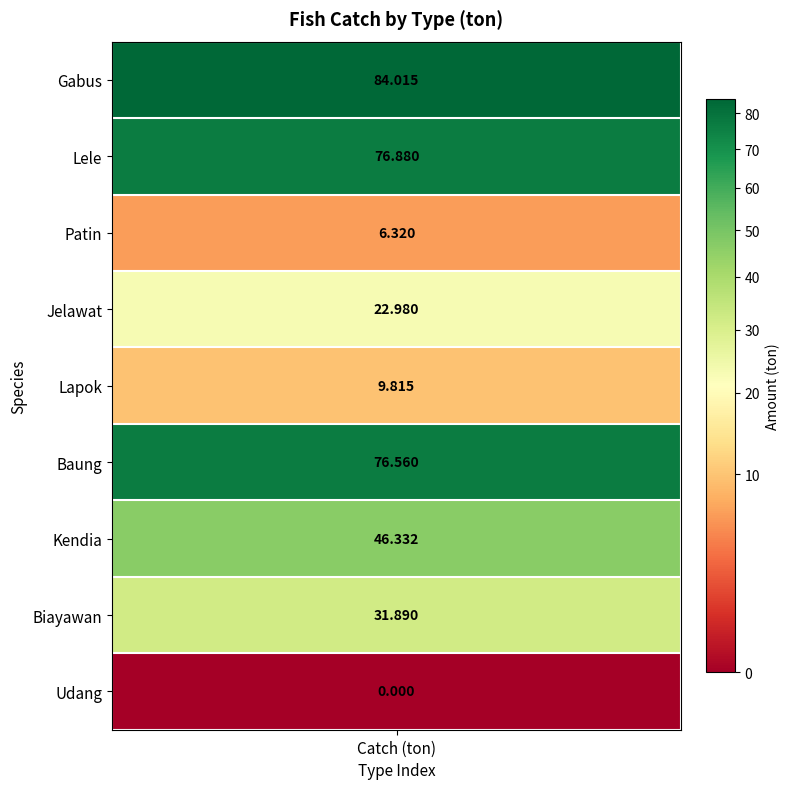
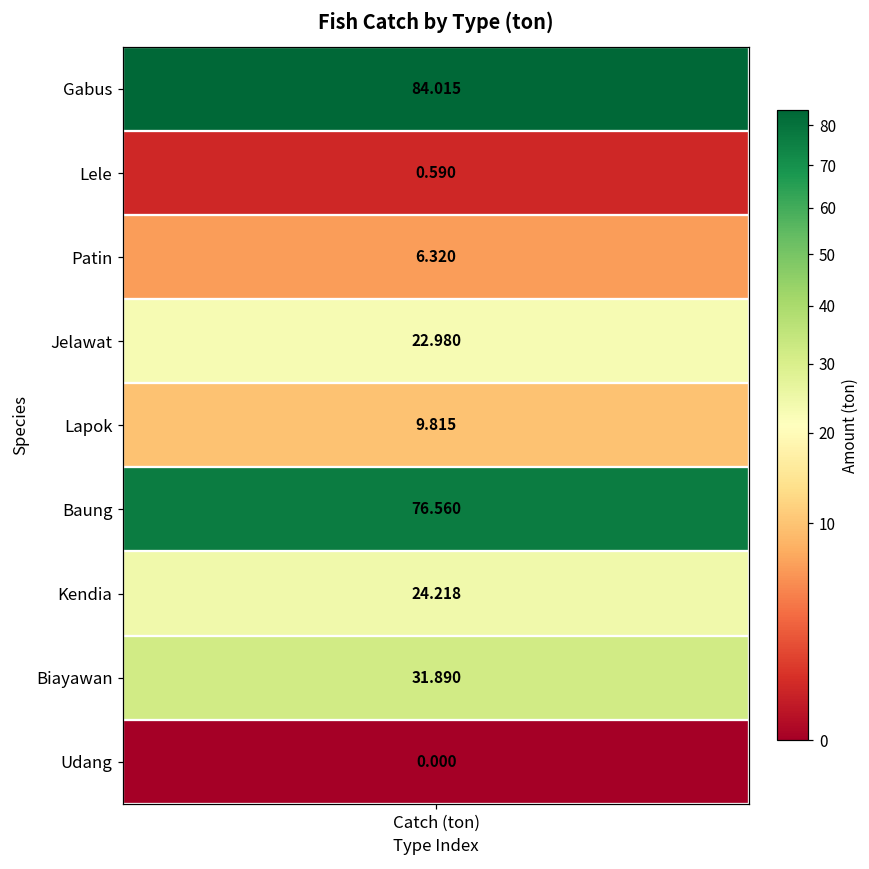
Lele, Catch (ton): 76.880 -> 0.590
Kendia, Catch (ton): 46.332 -> 24.218
